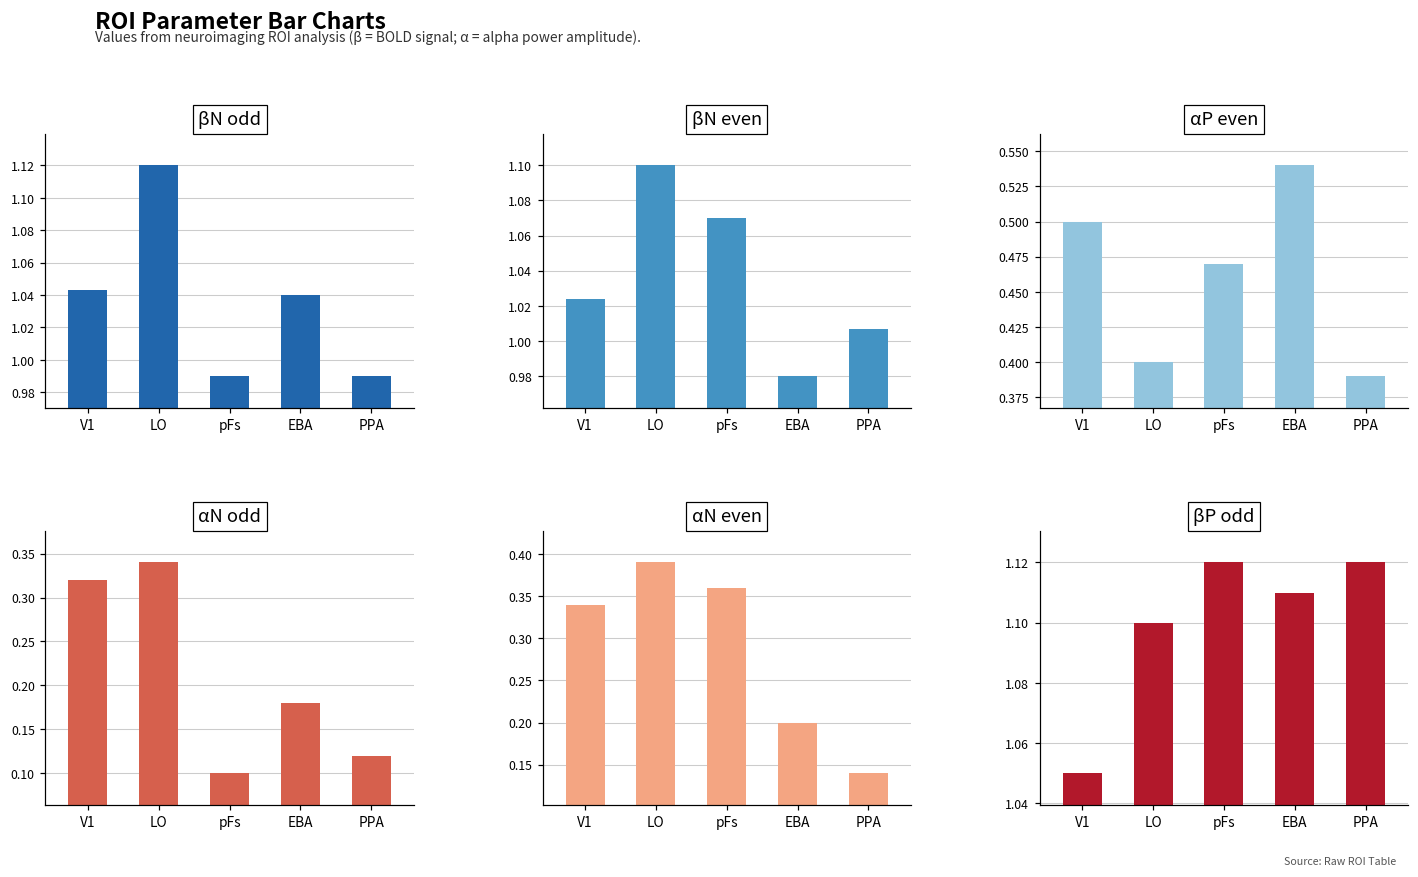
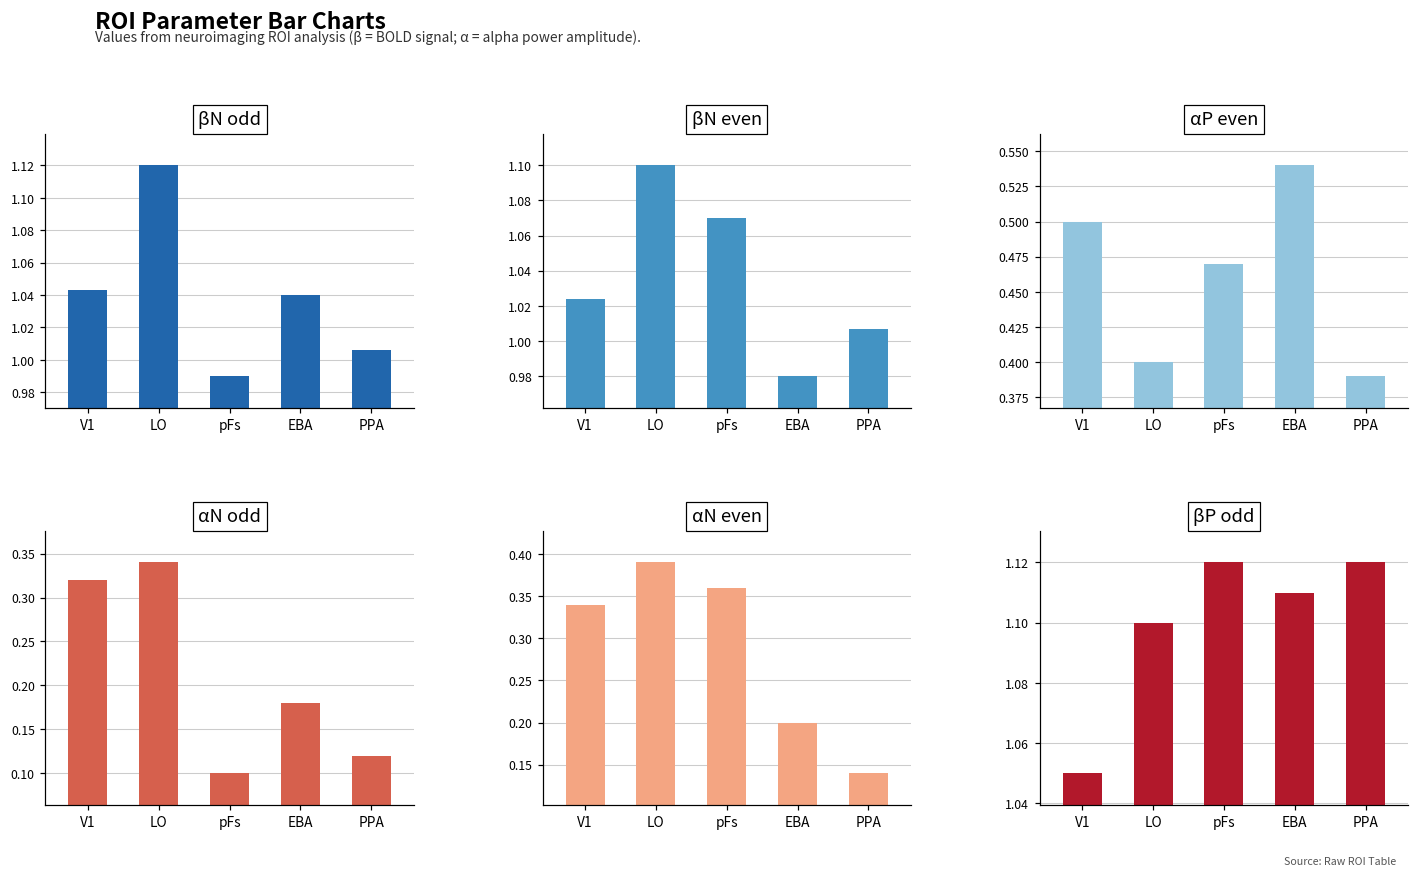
βN odd, PPA: 0.990 -> 1.006
